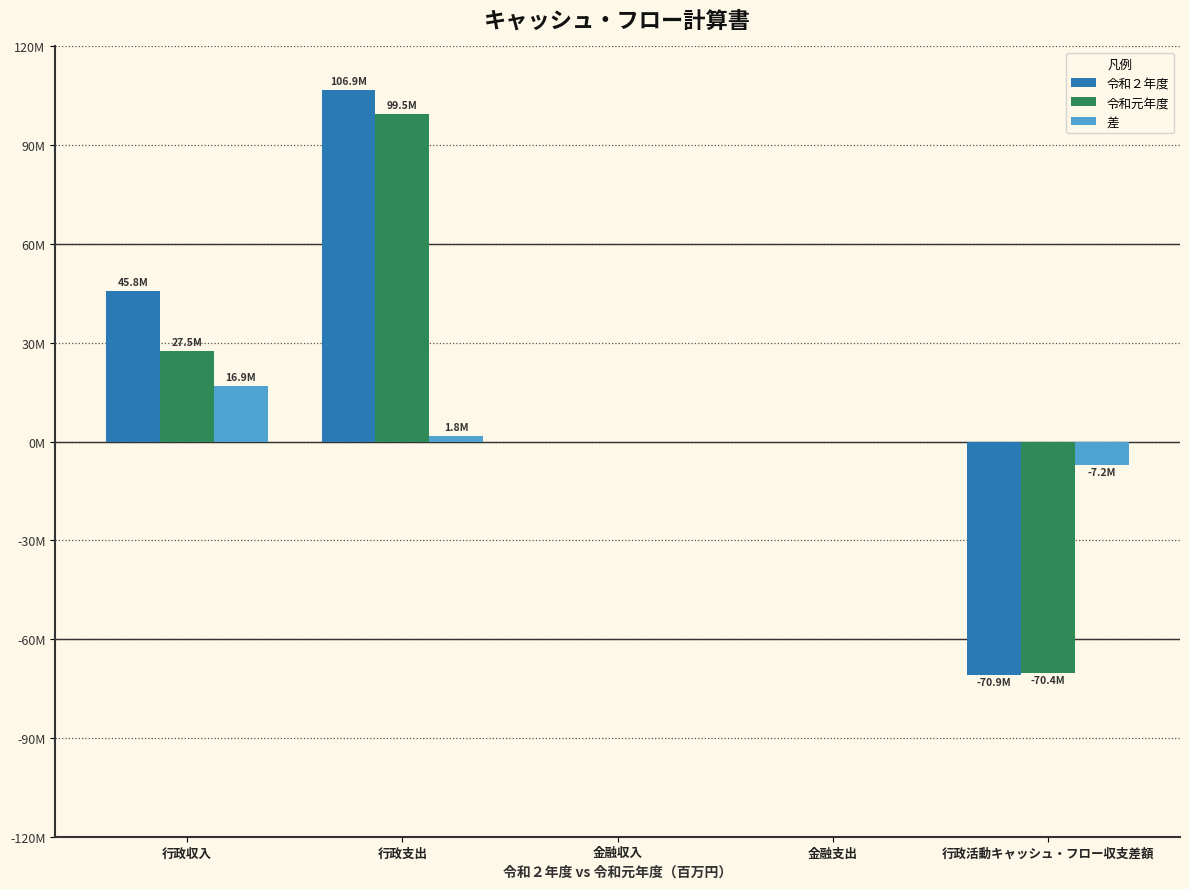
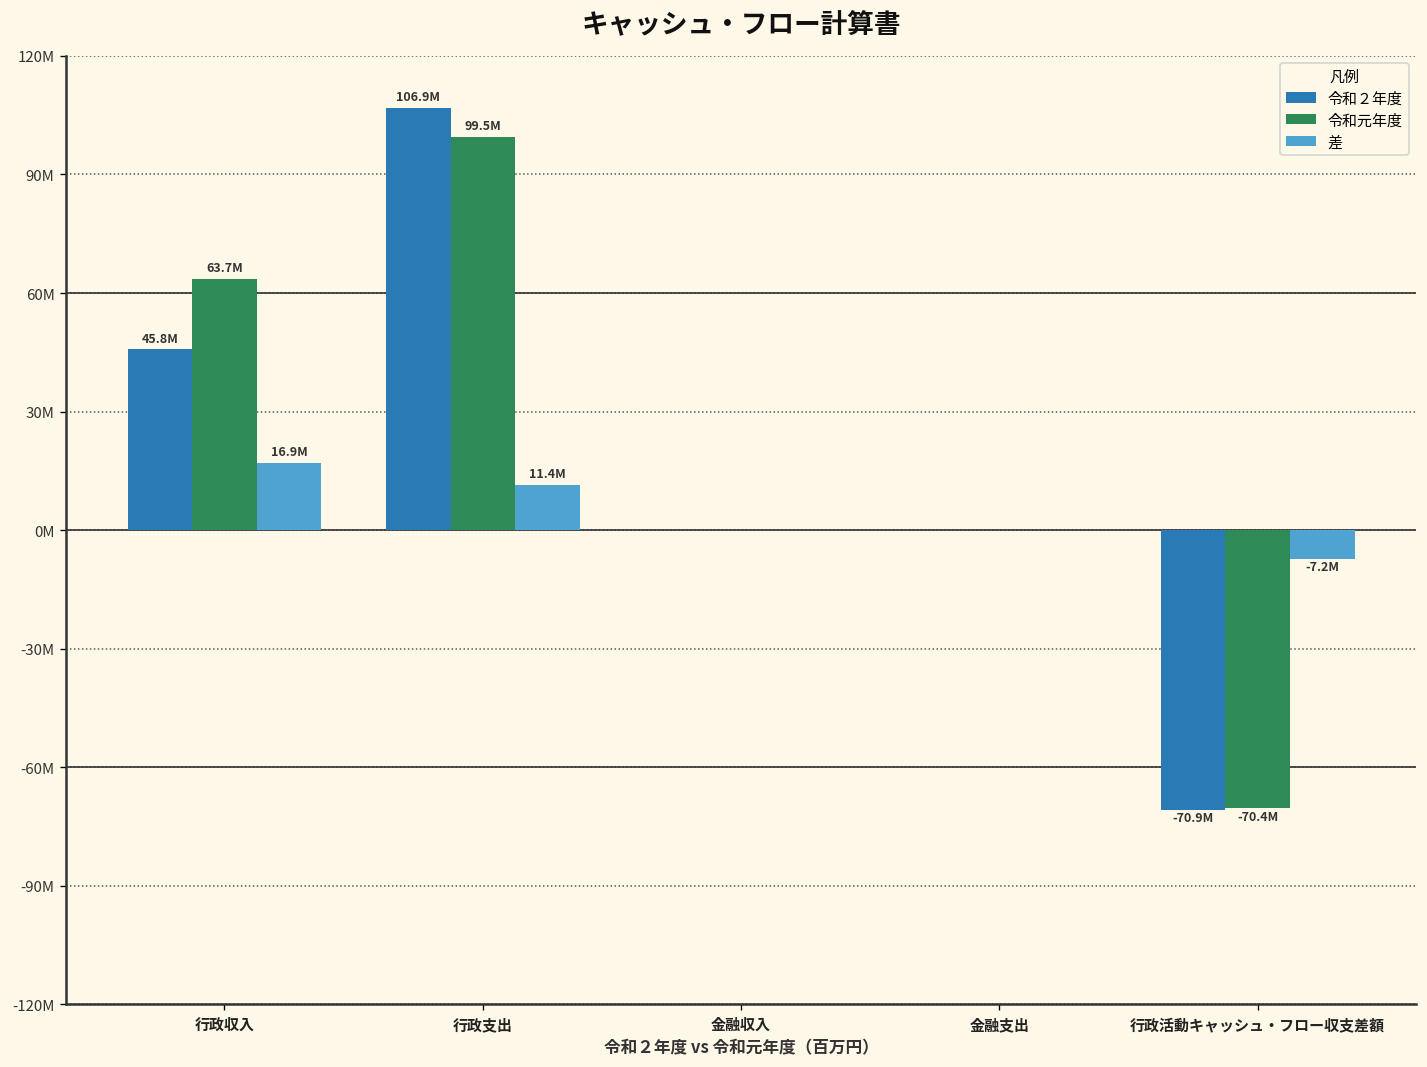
令和元年度, 行政収入: 27.5M -> 63.7M
差, 行政支出: 1.8M -> 11.4M
